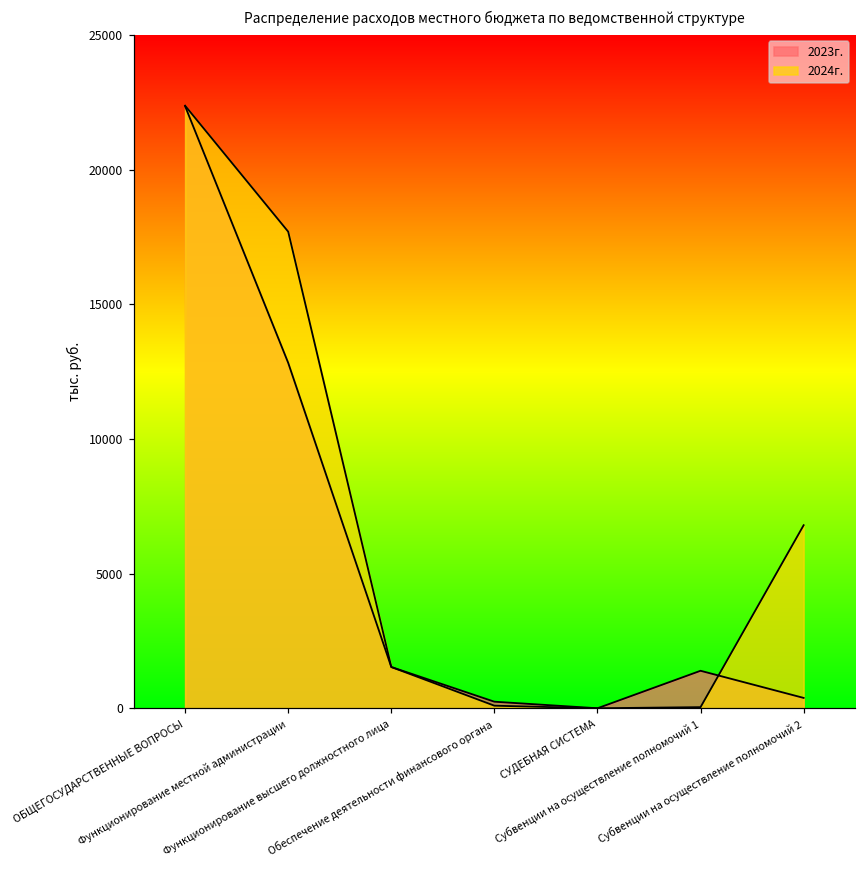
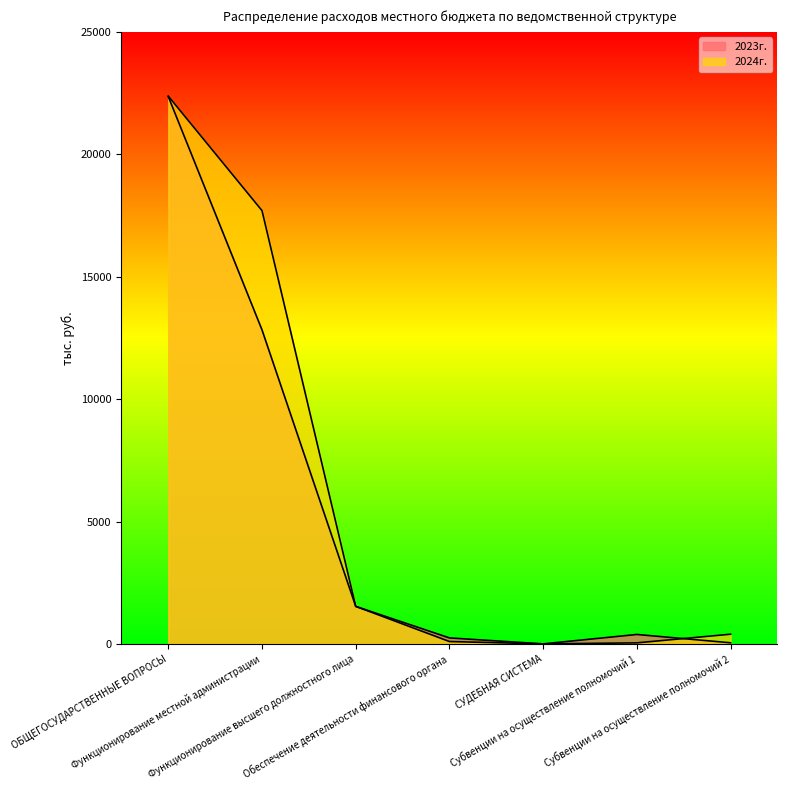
2023г., Субвенции на осуществление полномочий 1: 1400 -> 400
2023г., Субвенции на осуществление полномочий 2: 400 -> 0
2024г., Субвенции на осуществление полномочий 2: 6800 -> 400
